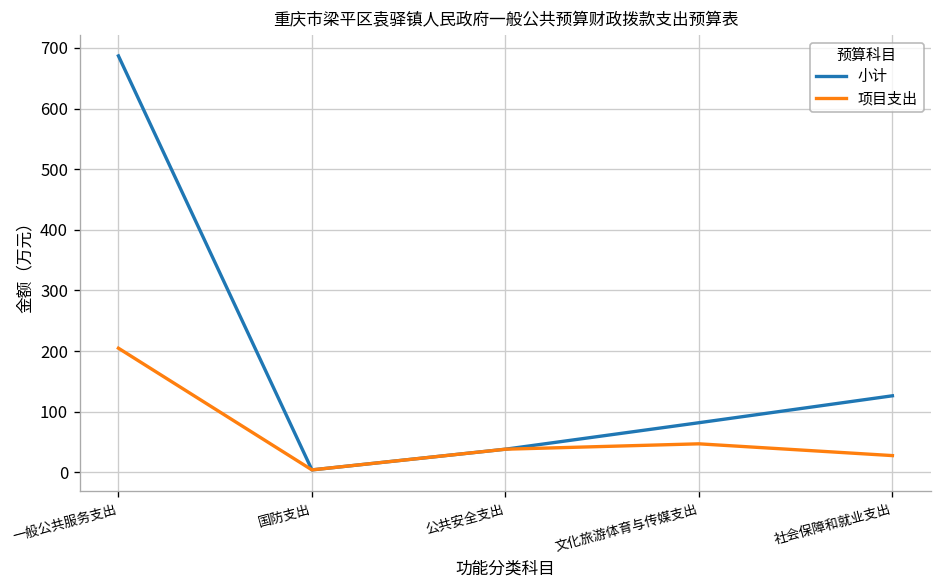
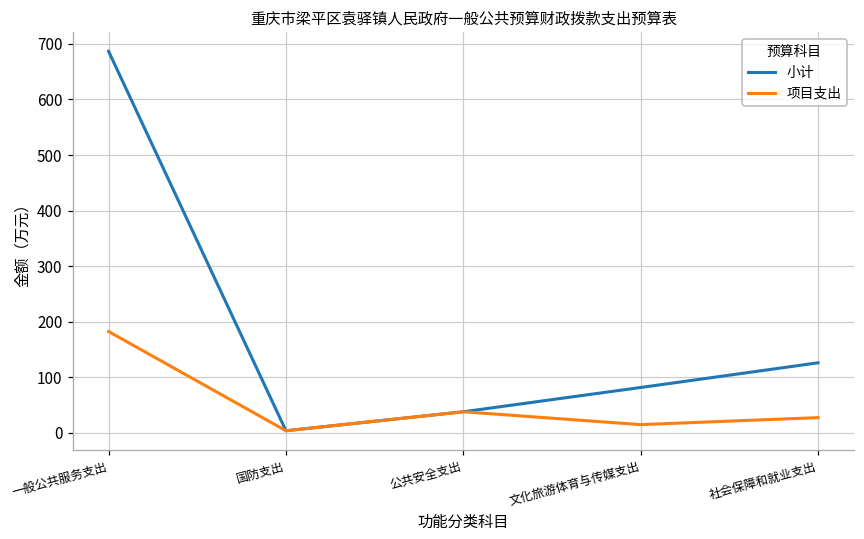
项目支出, 一般公共服务支出: 200 -> 180
项目支出, 文化旅游体育与传媒支出: 50 -> 20
